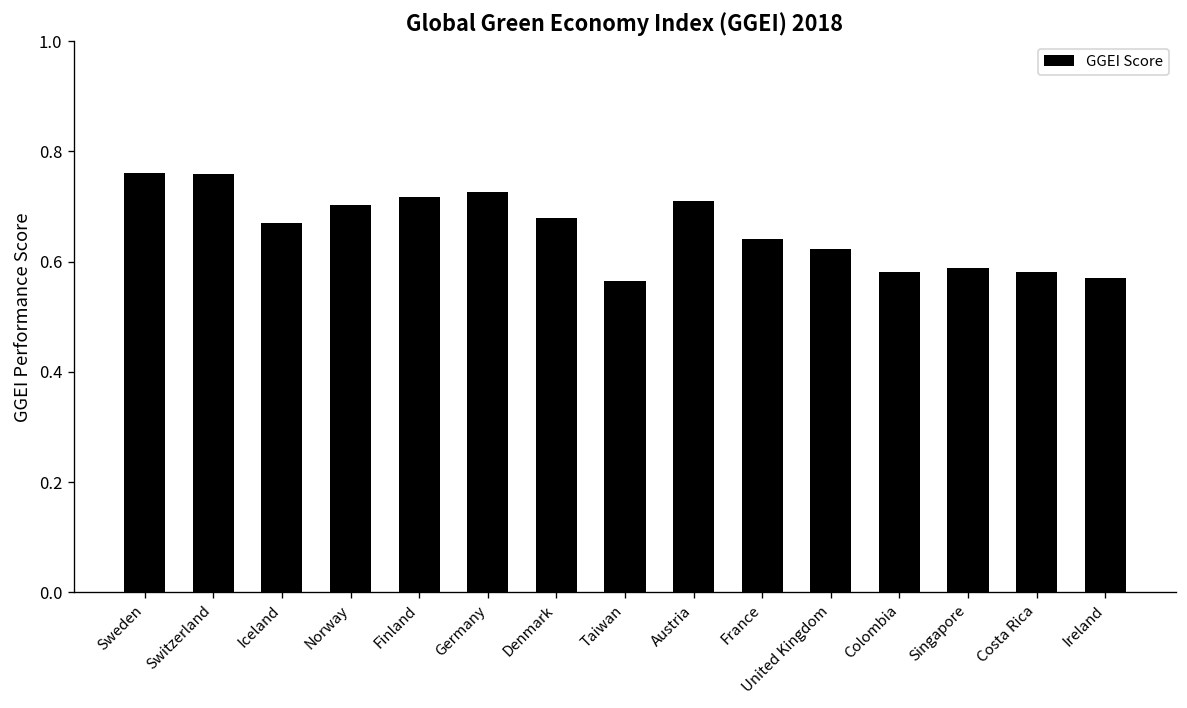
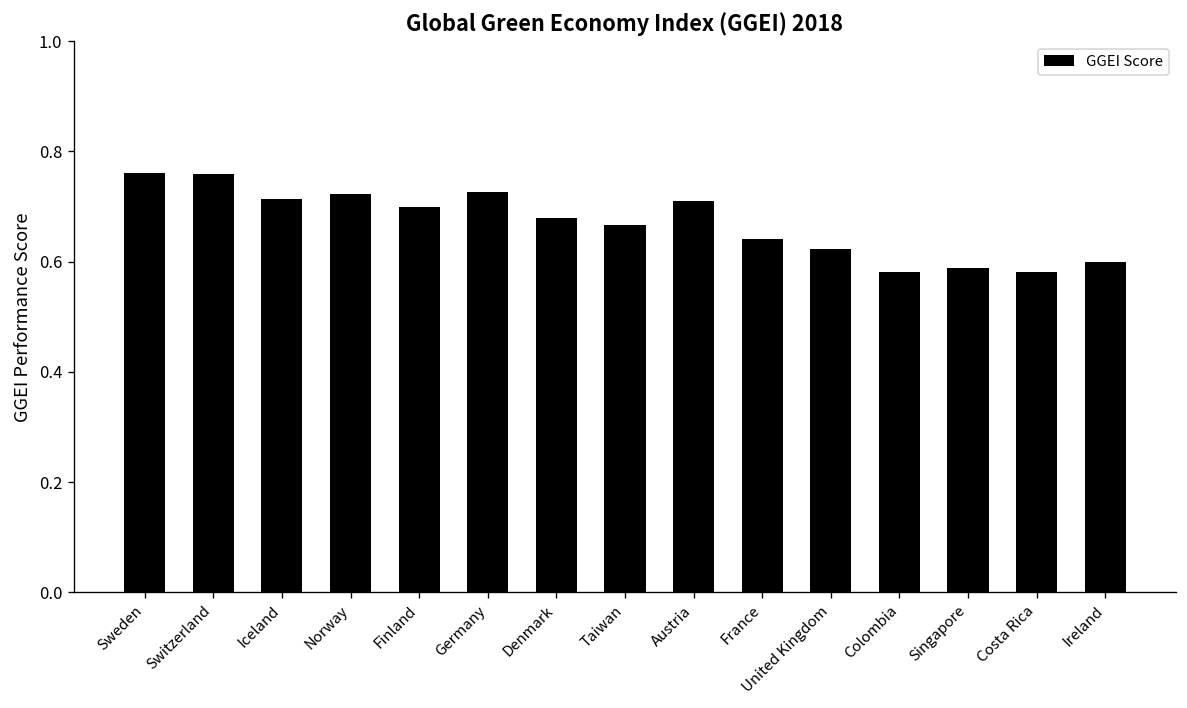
Iceland: 0.67 -> 0.71
Norway: 0.70 -> 0.72
Finland: 0.72 -> 0.70
Taiwan: 0.56 -> 0.67
Ireland: 0.57 -> 0.60
